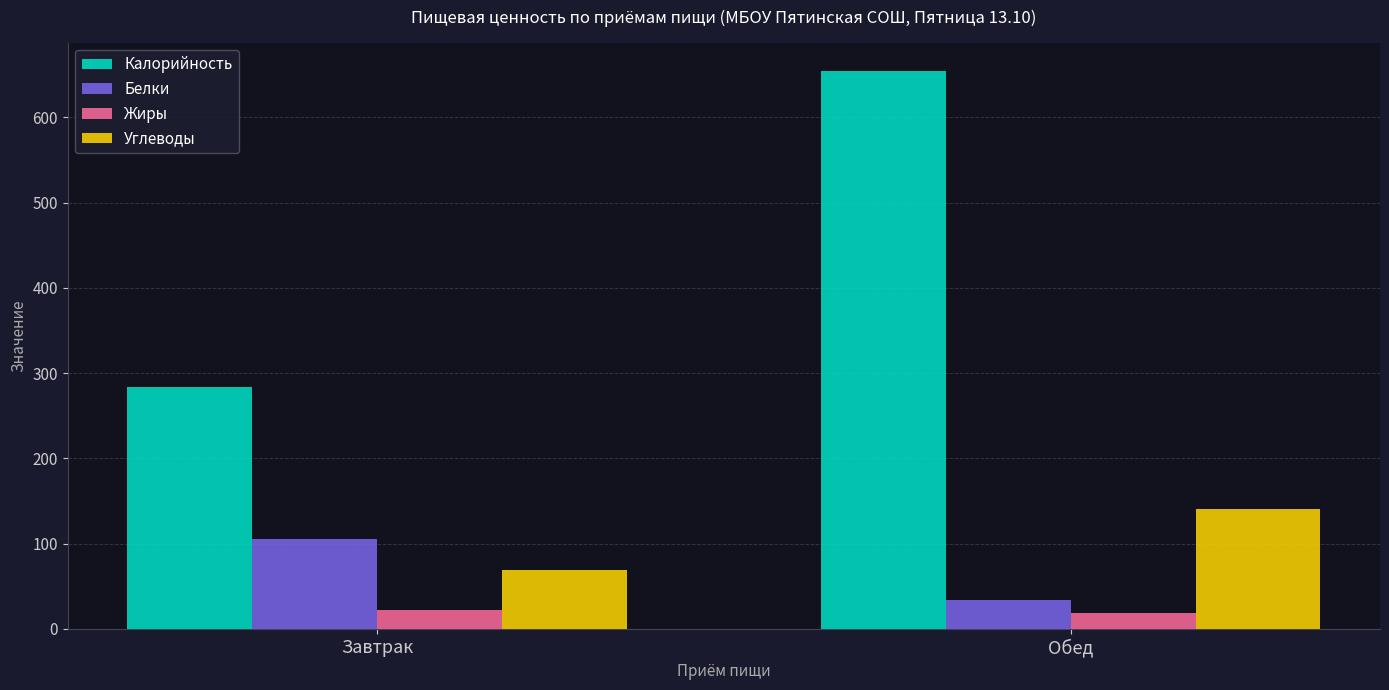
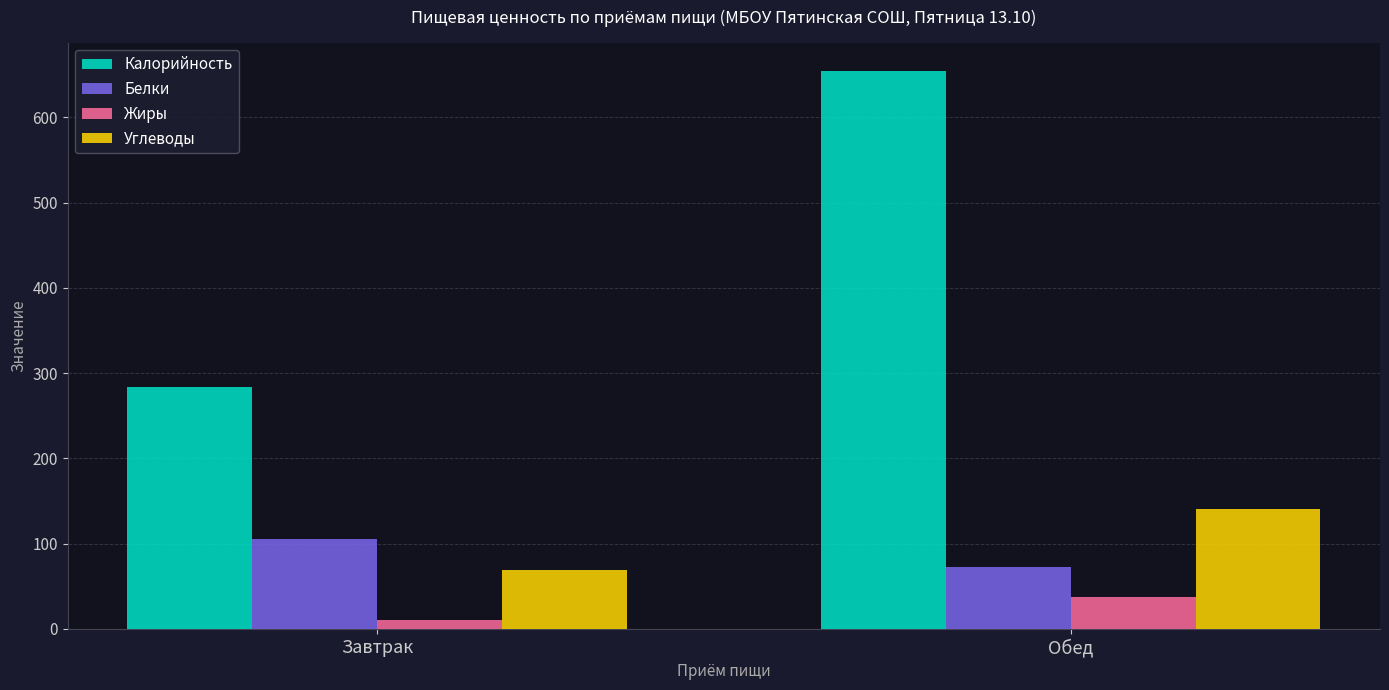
Жиры, Завтрак: 20 -> 10
Белки, Обед: 30 -> 70
Жиры, Обед: 20 -> 40
